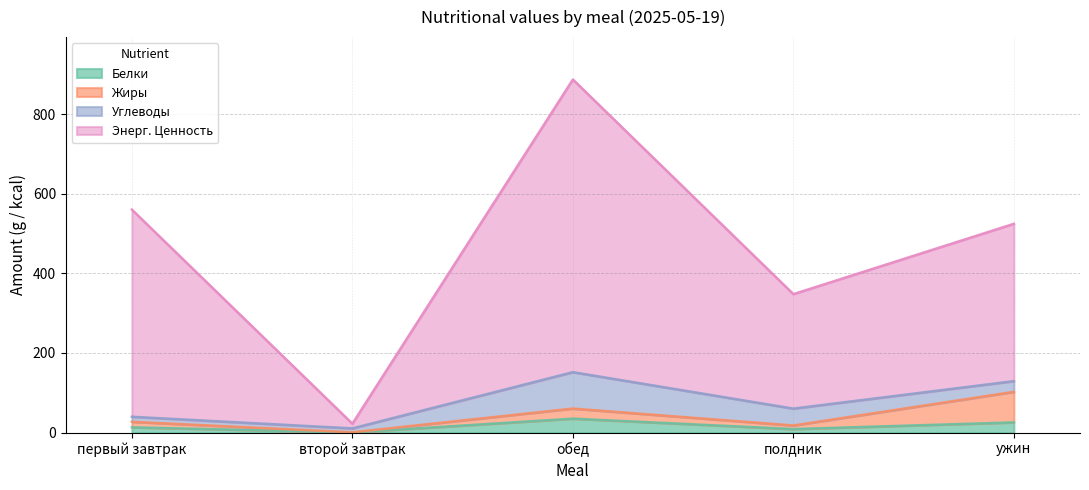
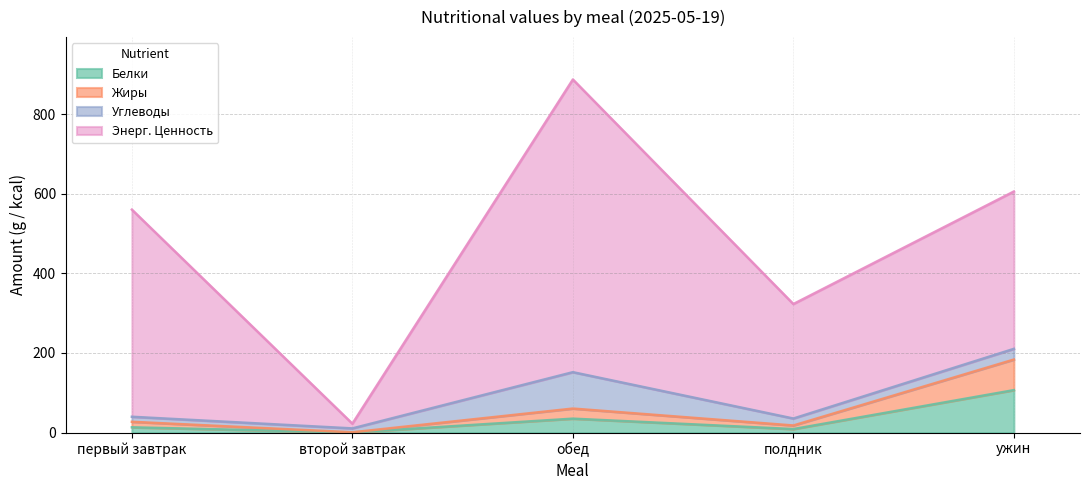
Углеводы, полдник: 40 -> 20
Белки, ужин: 30 -> 110
